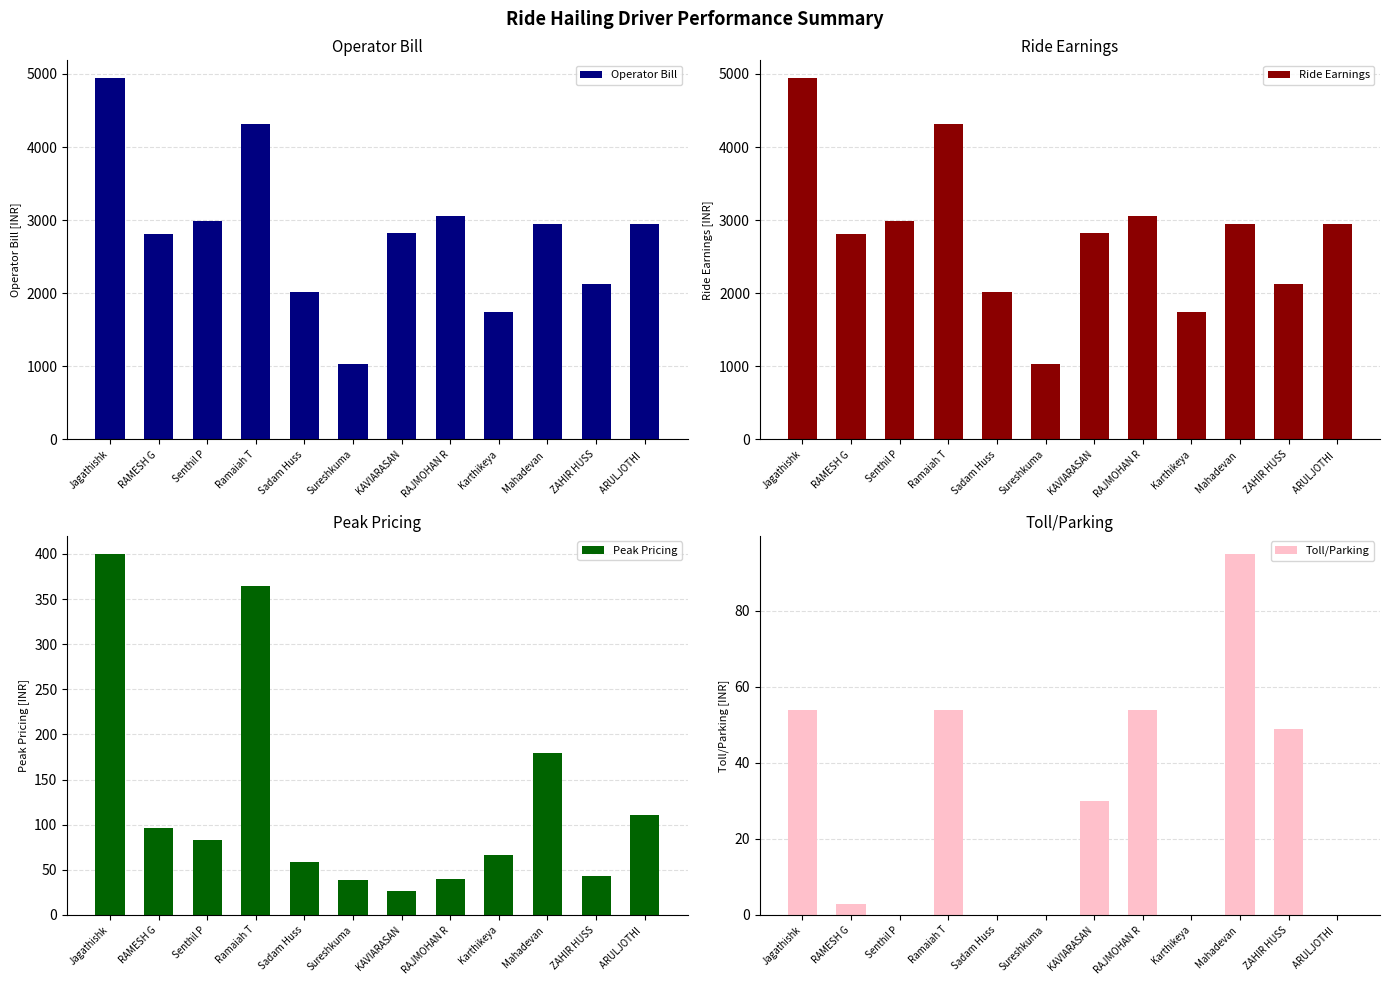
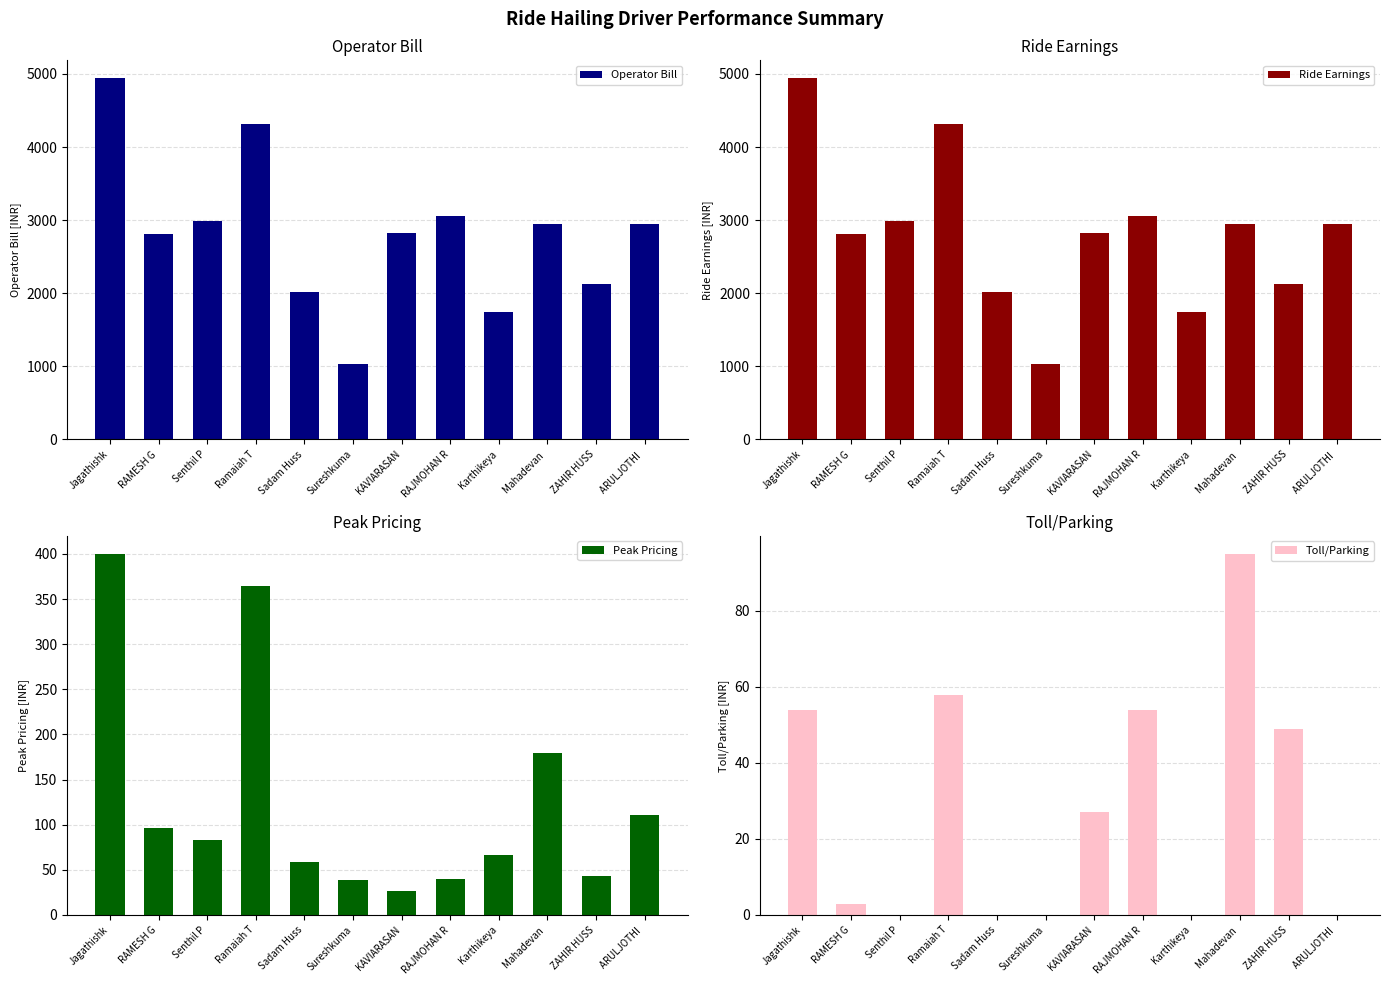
Toll/Parking, Ramaiah T: 54 -> 58
Toll/Parking, KAVIARASAN: 30 -> 27
